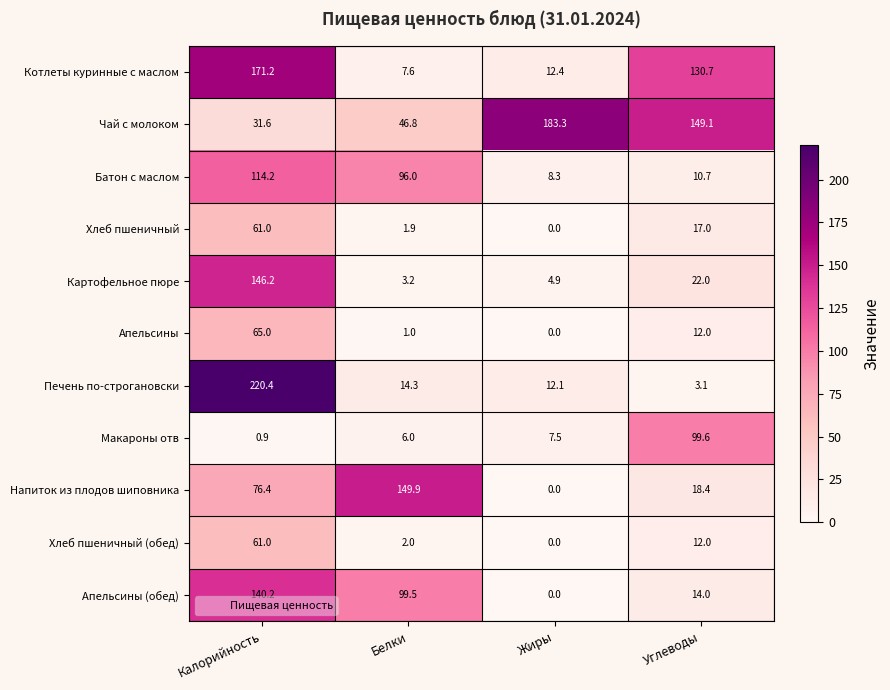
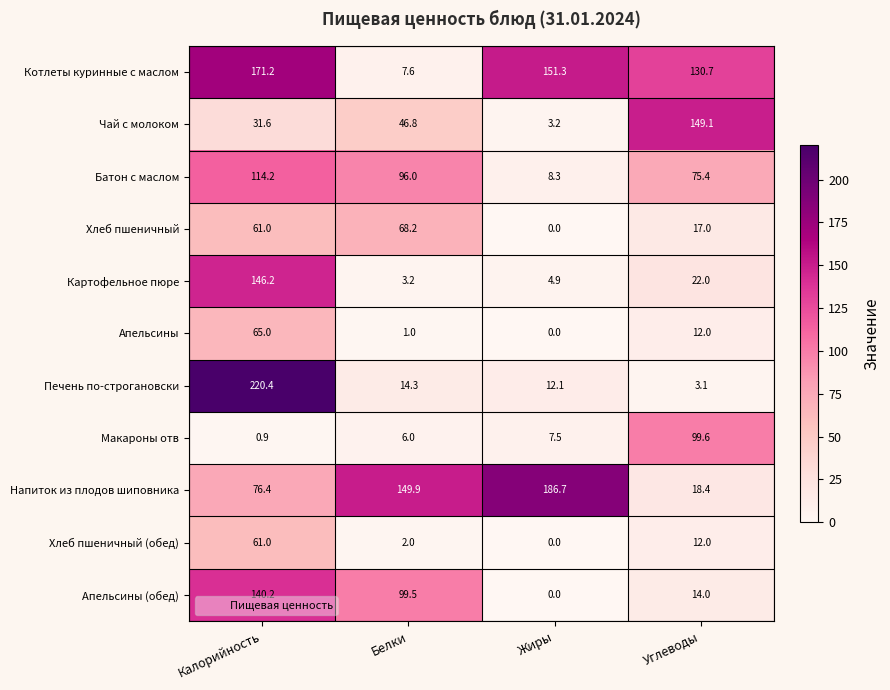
Котлеты куринные с маслом, Жиры: 12.4 -> 151.3
Чай с молоком, Жиры: 183.3 -> 3.2
Батон с маслом, Углеводы: 10.7 -> 75.4
Хлеб пшеничный, Белки: 1.9 -> 68.2
Напиток из плодов шиповника, Жиры: 0.0 -> 186.7
